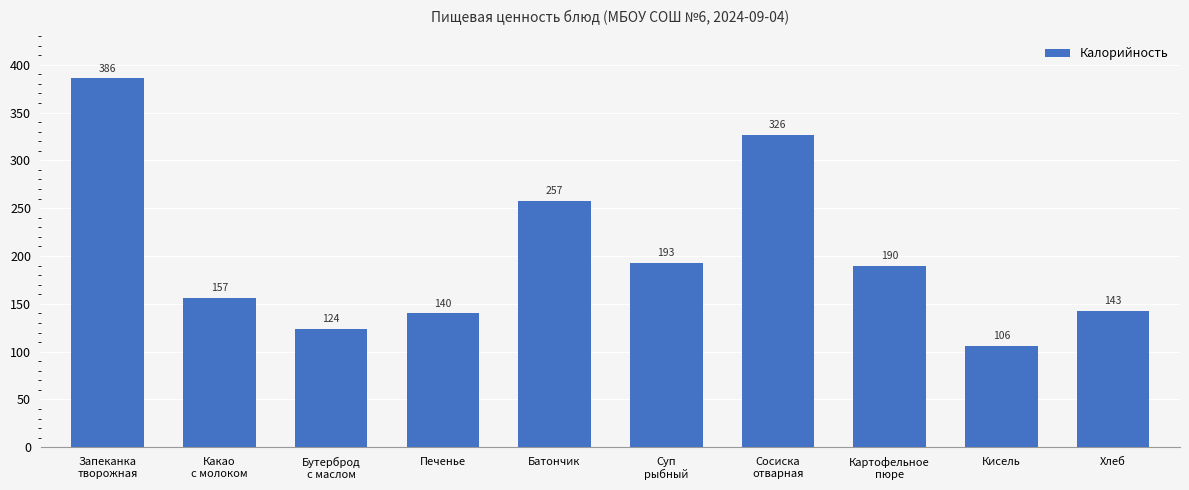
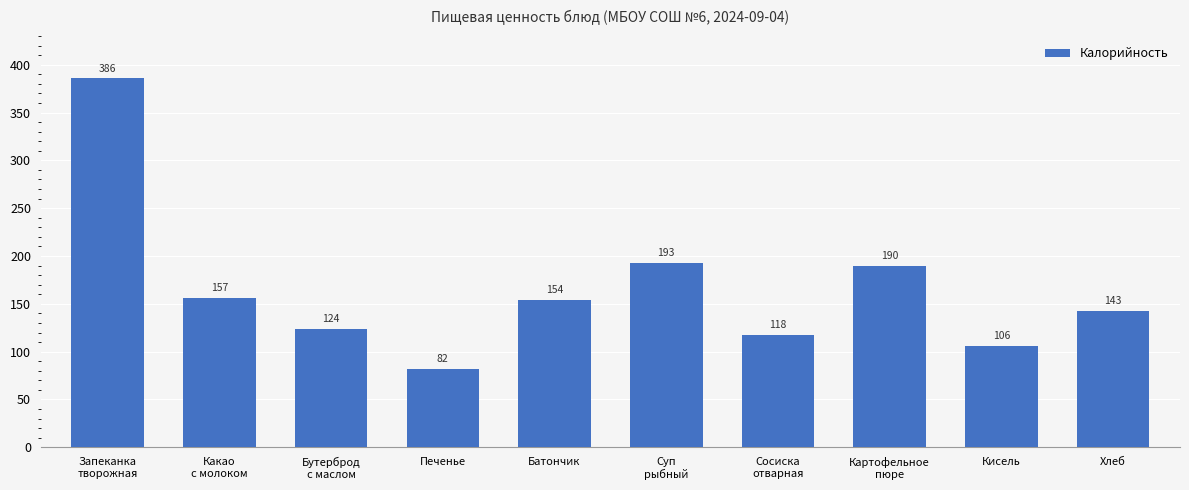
Печенье: 140 -> 82
Батончик: 257 -> 154
Сосиска отварная: 326 -> 118
